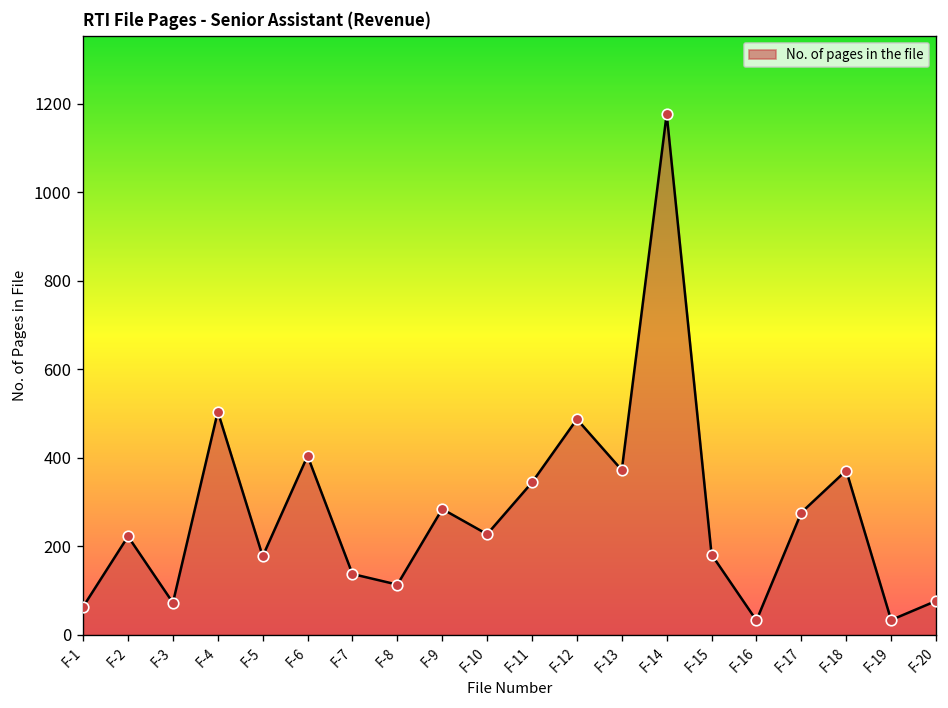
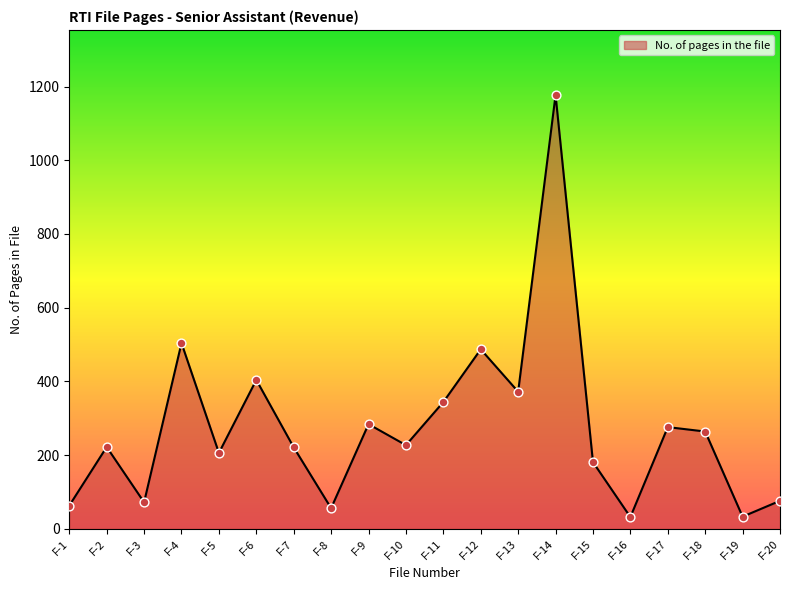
F-5: 180 -> 210
F-7: 140 -> 220
F-8: 110 -> 60
F-18: 370 -> 260
